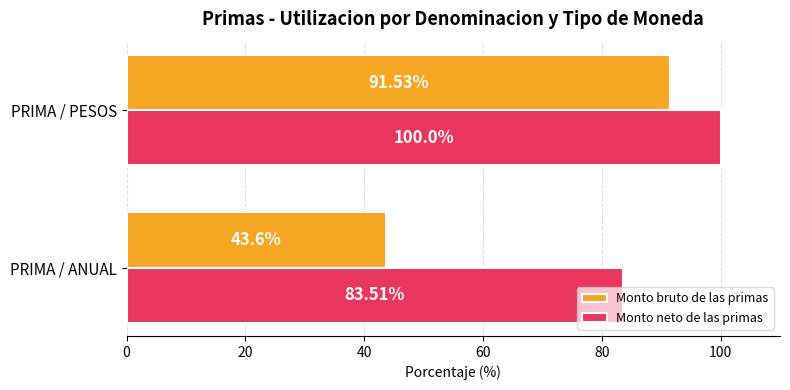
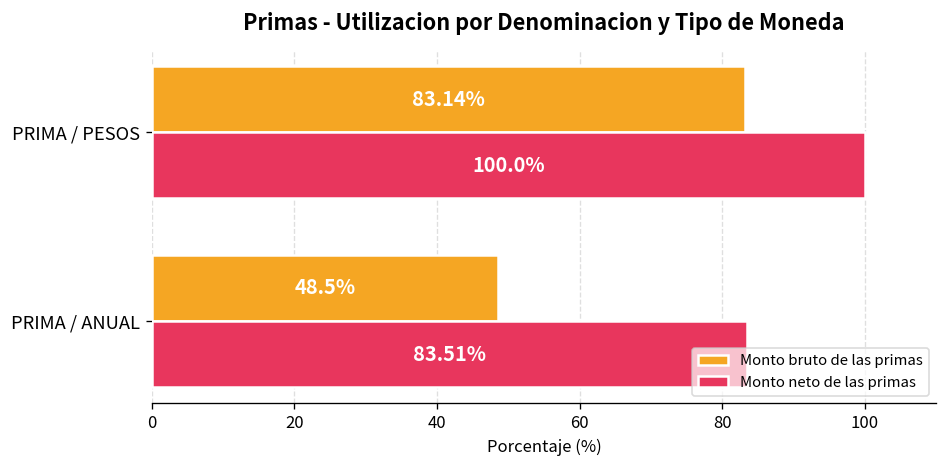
Monto bruto de las primas, PRIMA / PESOS: 91.53% -> 83.14%
Monto bruto de las primas, PRIMA / ANUAL: 43.6% -> 48.5%
